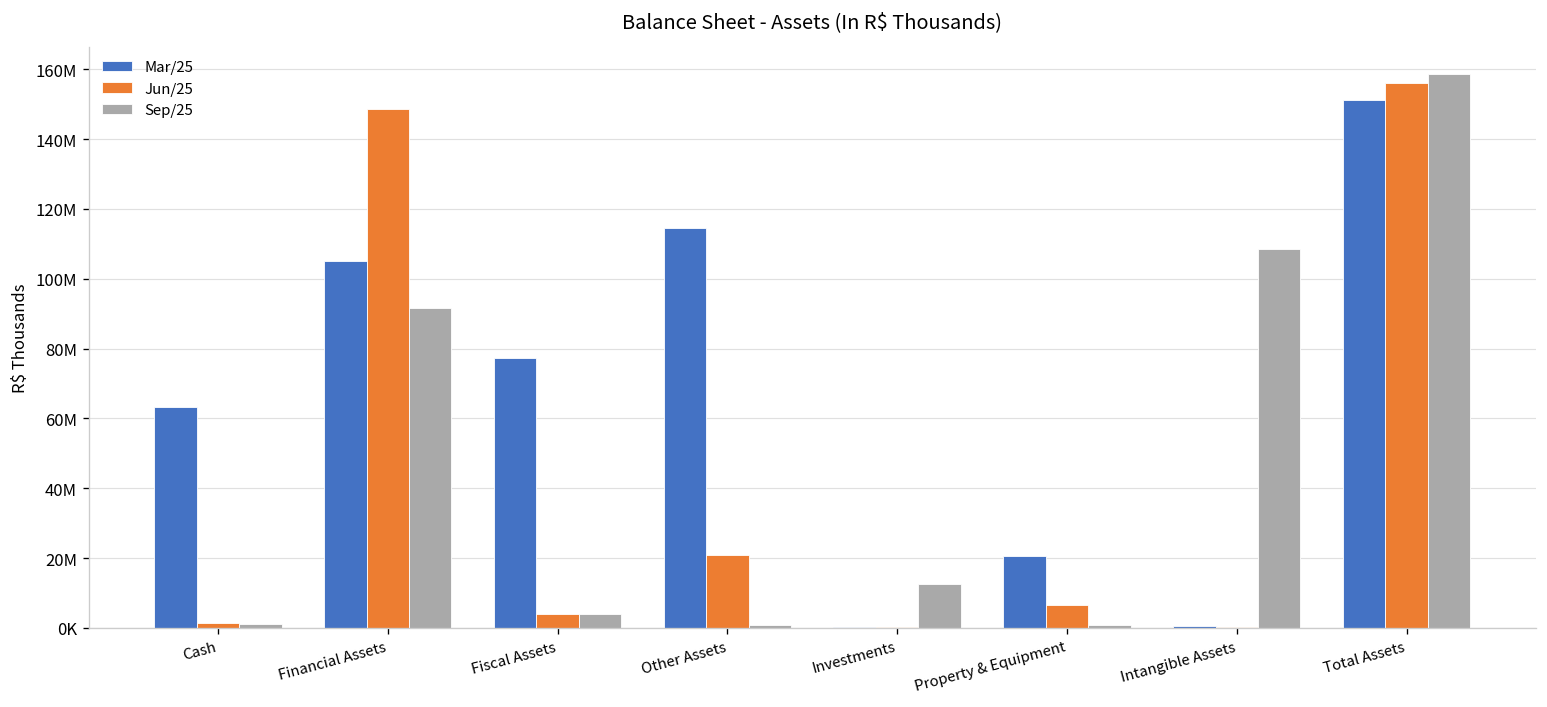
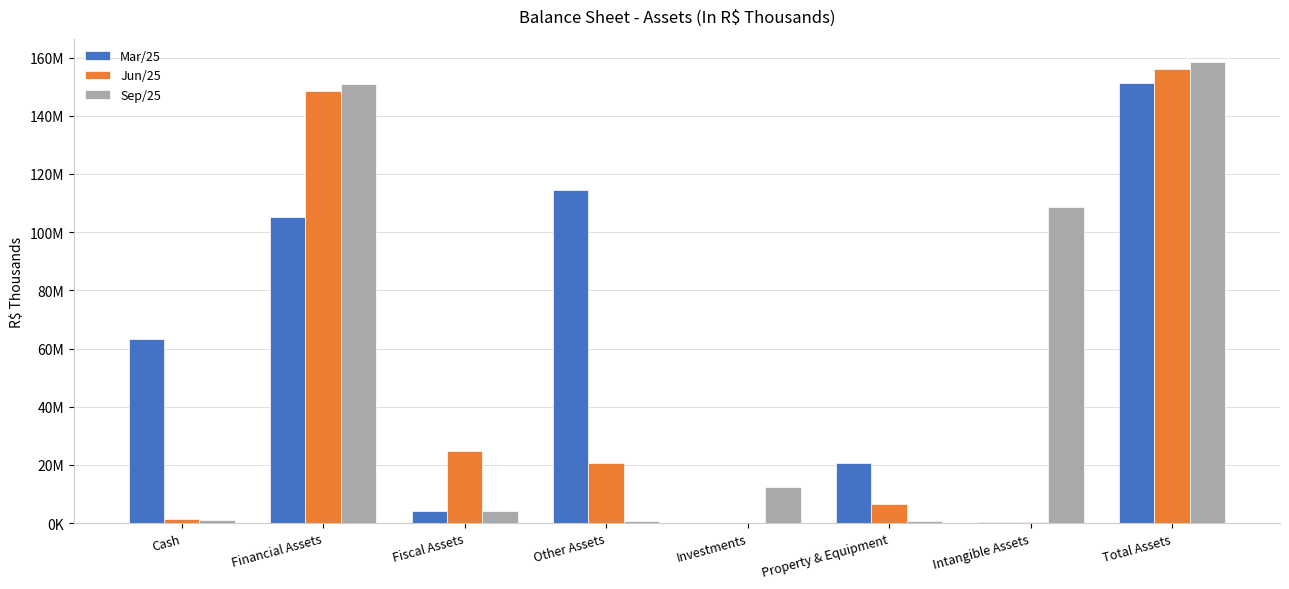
Sep/25, Financial Assets: 92000000 -> 151000000
Mar/25, Fiscal Assets: 77000000 -> 4000000
Jun/25, Fiscal Assets: 4000000 -> 25000000
